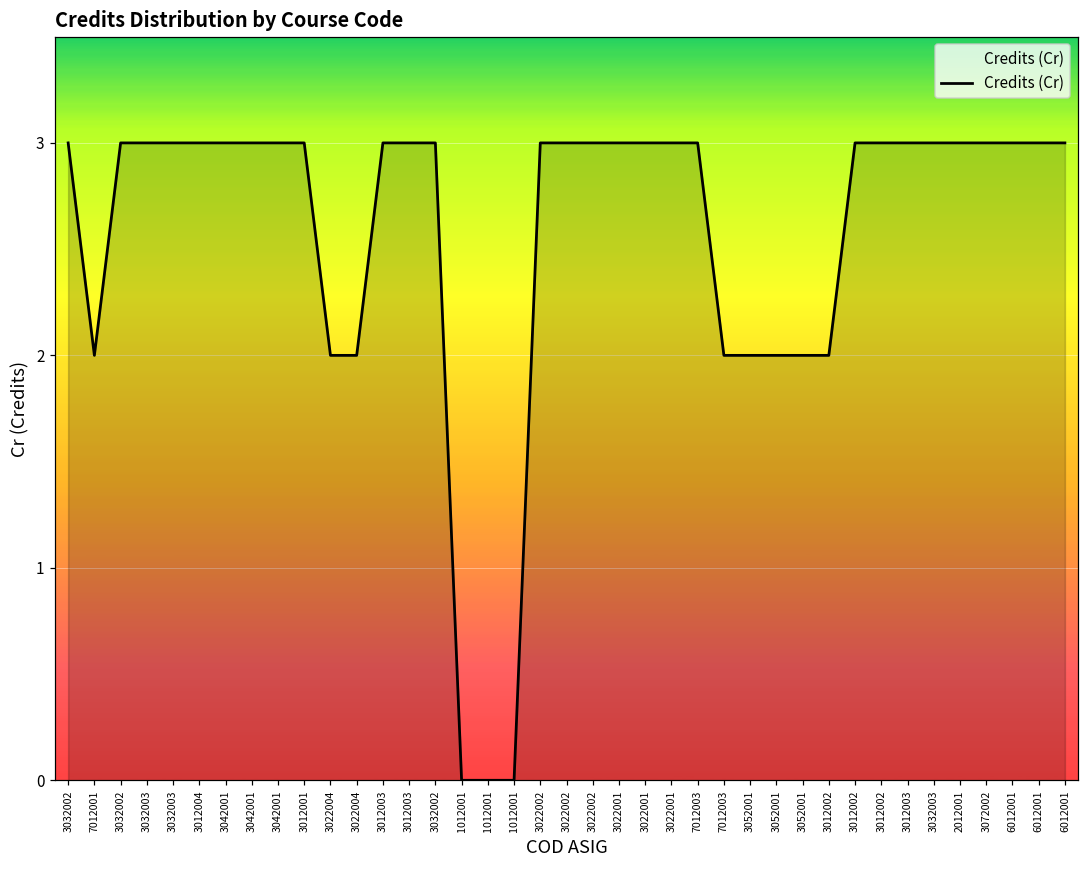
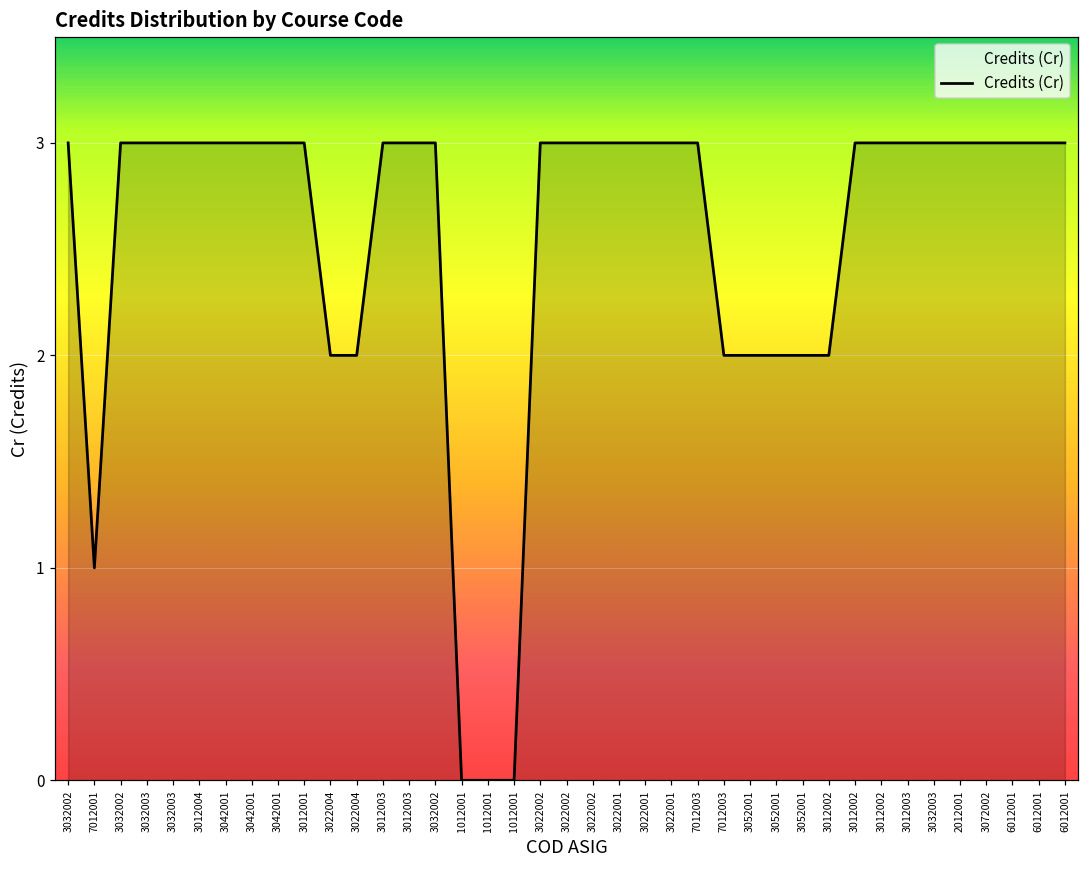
7012001: 2 -> 1
